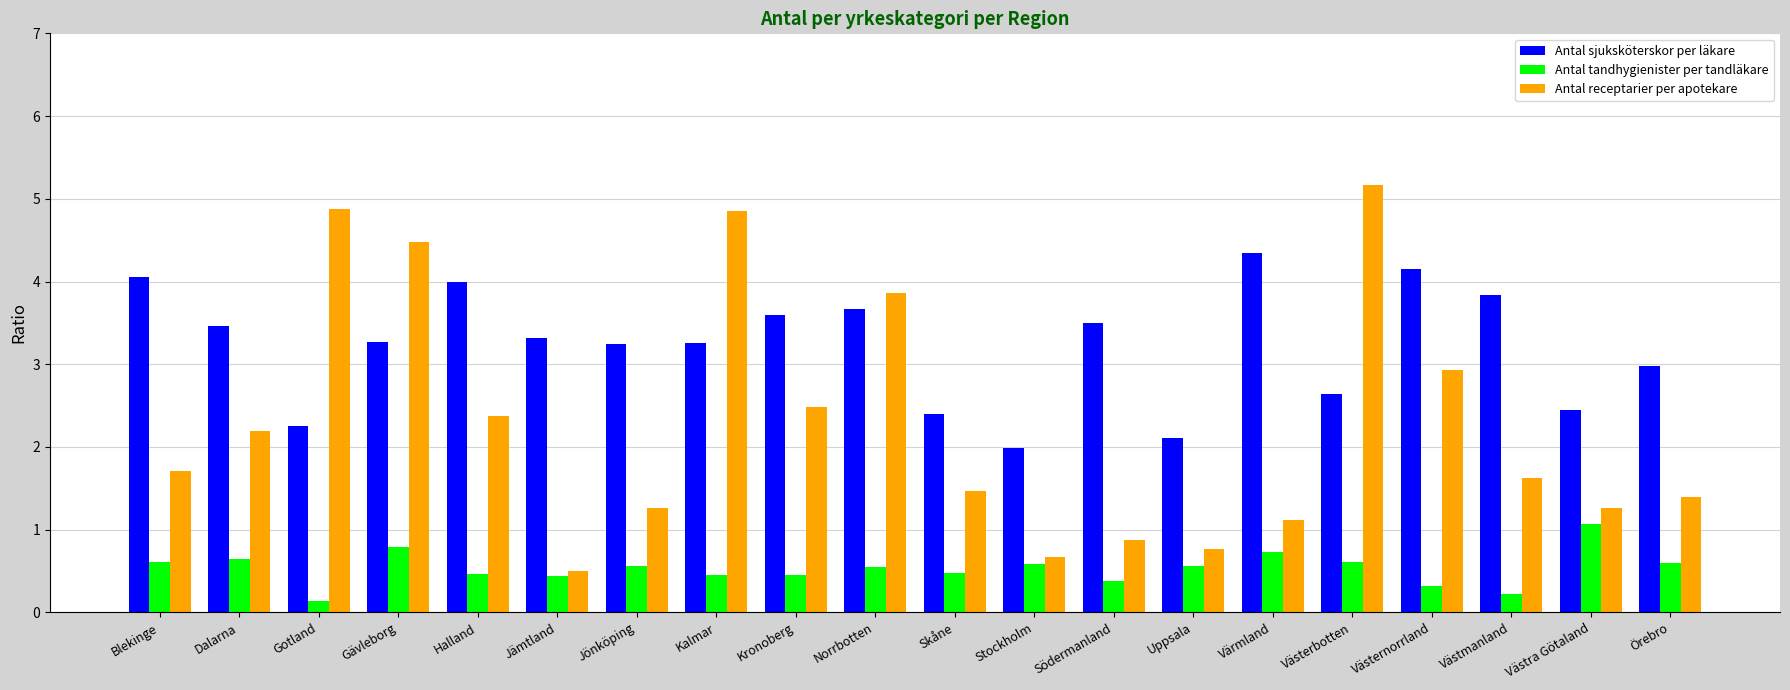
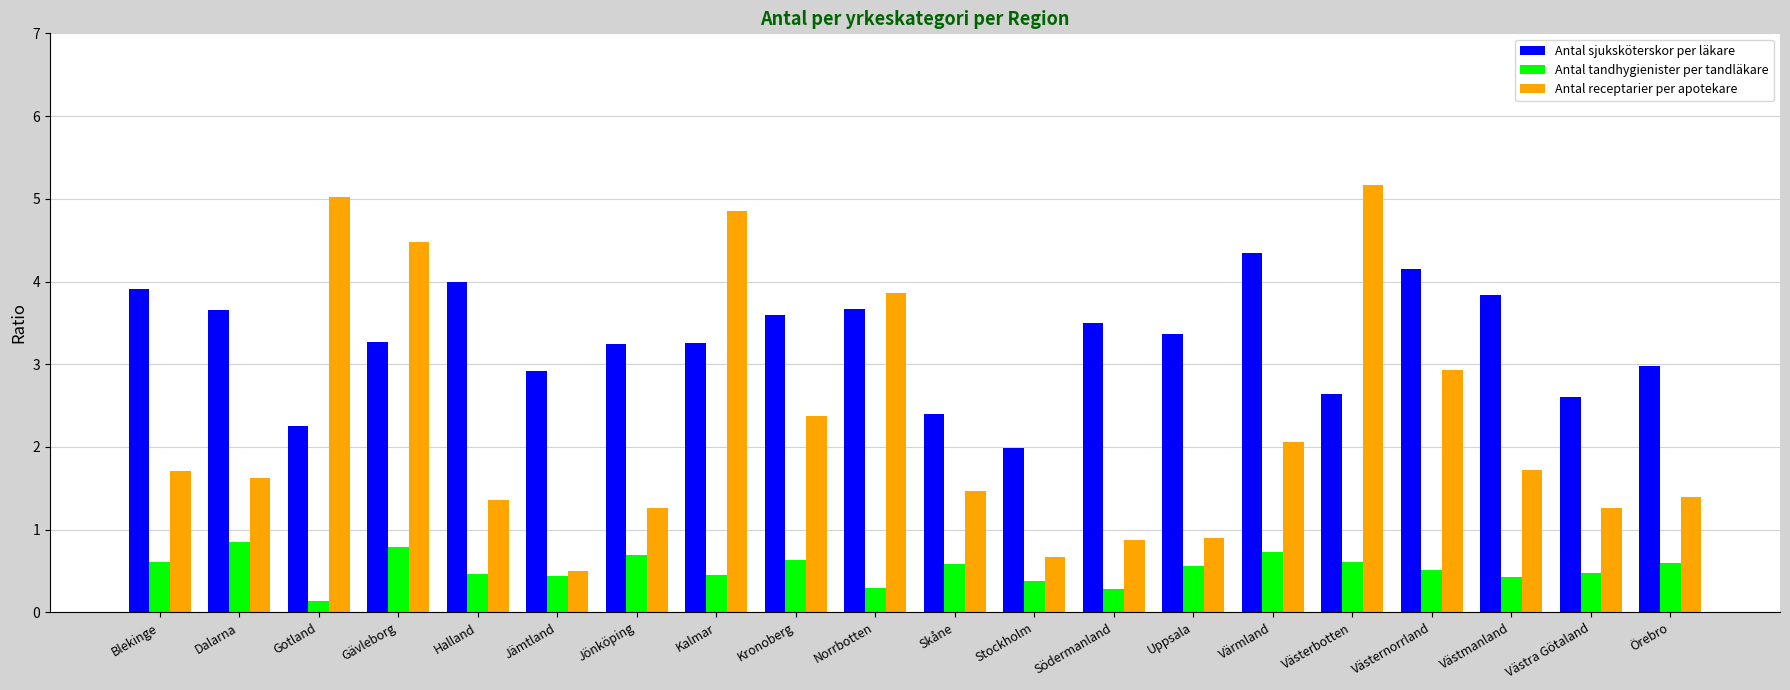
Antal sjuksköterskor per läkare, Blekinge: 4.1 -> 3.9
Antal sjuksköterskor per läkare, Dalarna: 3.5 -> 3.7
Antal tandhygienister per tandläkare, Dalarna: 0.7 -> 0.8
Antal receptarier per apotekare, Dalarna: 2.2 -> 1.6
Antal receptarier per apotekare, Gotland: 4.9 -> 5.0
Antal receptarier per apotekare, Halland: 2.4 -> 1.4
Antal sjuksköterskor per läkare, Jämtland: 3.3 -> 2.9
Antal tandhygienister per tandläkare, Jönköping: 0.6 -> 0.7
Antal tandhygienister per tandläkare, Kronoberg: 0.5 -> 0.6
Antal receptarier per apotekare, Kronoberg: 2.5 -> 2.4
Antal tandhygienister per tandläkare, Norrbotten: 0.6 -> 0.3
Antal tandhygienister per tandläkare, Skåne: 0.5 -> 0.6
Antal tandhygienister per tandläkare, Stockholm: 0.6 -> 0.4
Antal tandhygienister per tandläkare, Södermanland: 0.4 -> 0.3
Antal sjuksköterskor per läkare, Uppsala: 2.1 -> 3.4
Antal receptarier per apotekare, Uppsala: 0.8 -> 0.9
Antal receptarier per apotekare, Värmland: 1.1 -> 2.1
Antal tandhygienister per tandläkare, Västernorrland: 0.3 -> 0.5
Antal tandhygienister per tandläkare, Västmanland: 0.2 -> 0.4
Antal receptarier per apotekare, Västmanland: 1.6 -> 1.7
Antal sjuksköterskor per läkare, Västra Götaland: 2.4 -> 2.6
Antal tandhygienister per tandläkare, Västra Götaland: 1.1 -> 0.5
